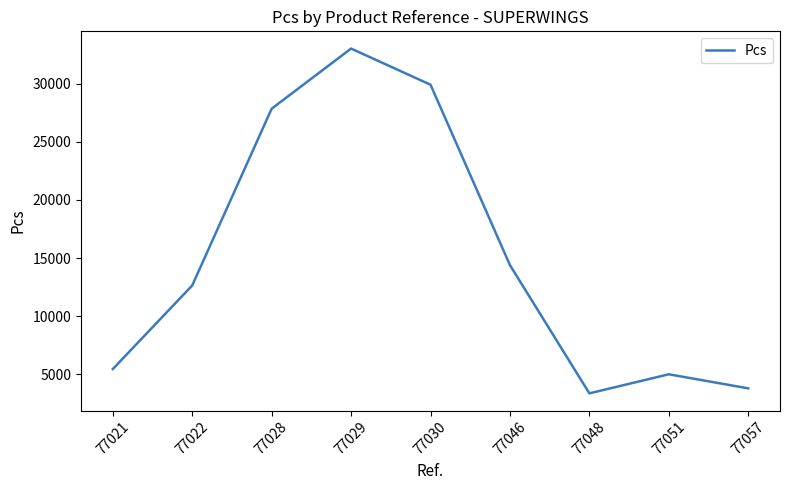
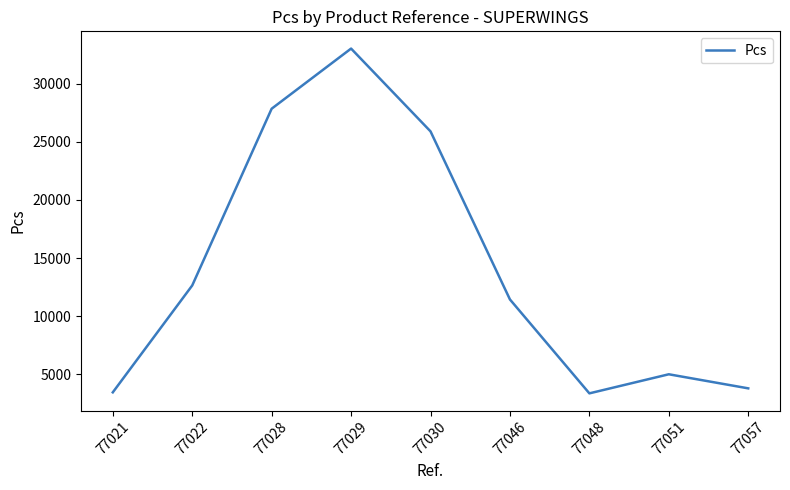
77021: 5400 -> 3400
77030: 29900 -> 25900
77046: 14400 -> 11400
